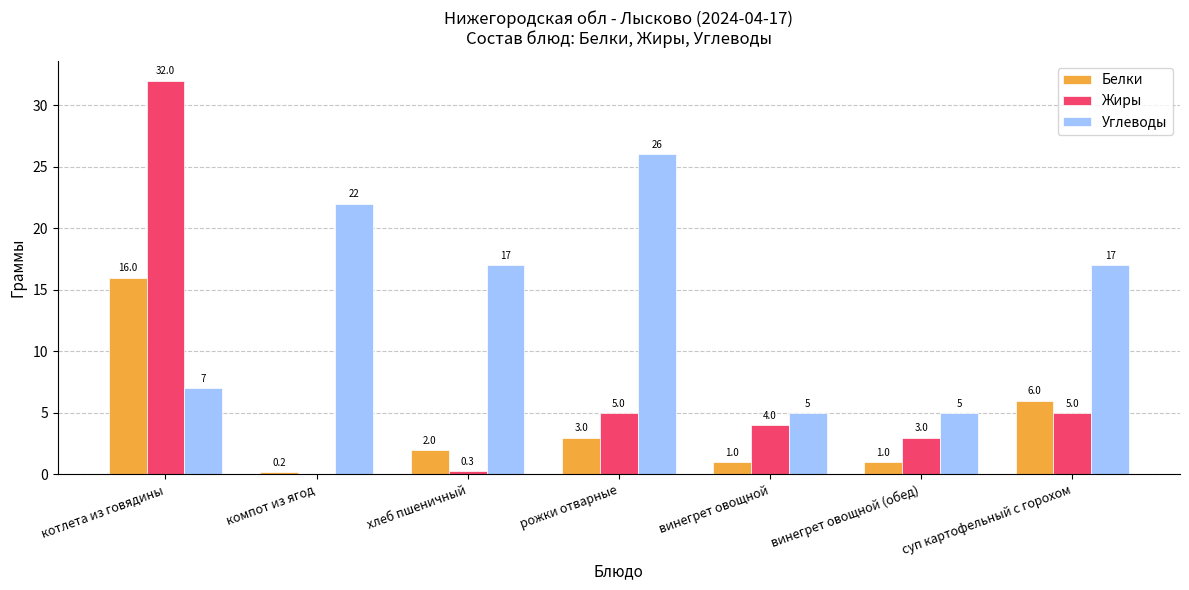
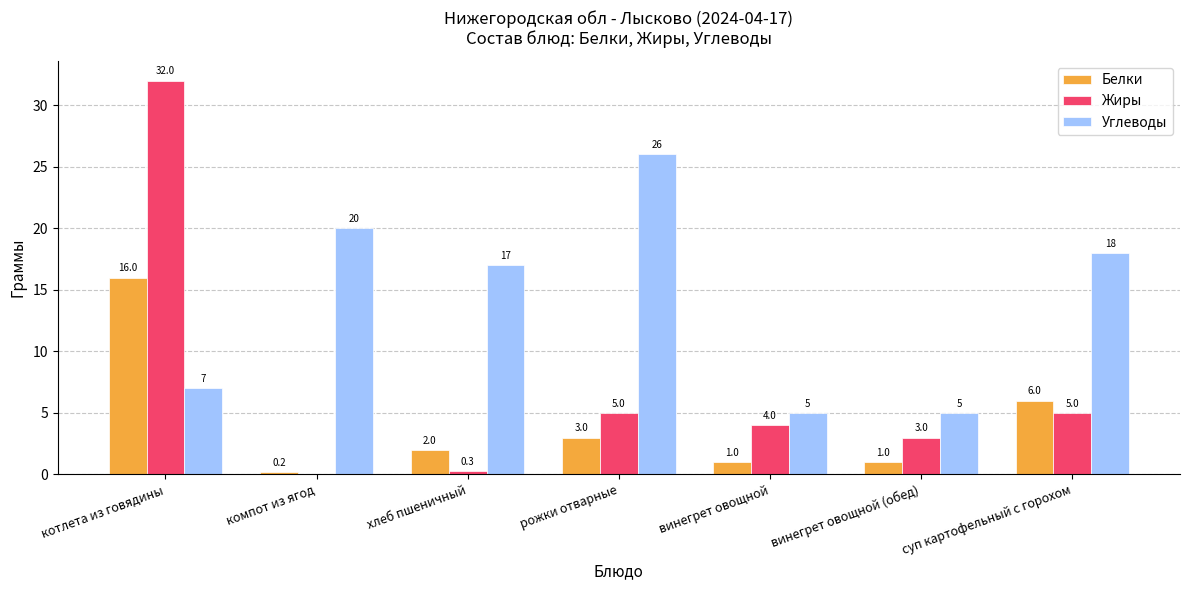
Углеводы, компот из ягод: 22 -> 20
Углеводы, суп картофельный с горохом: 17 -> 18
